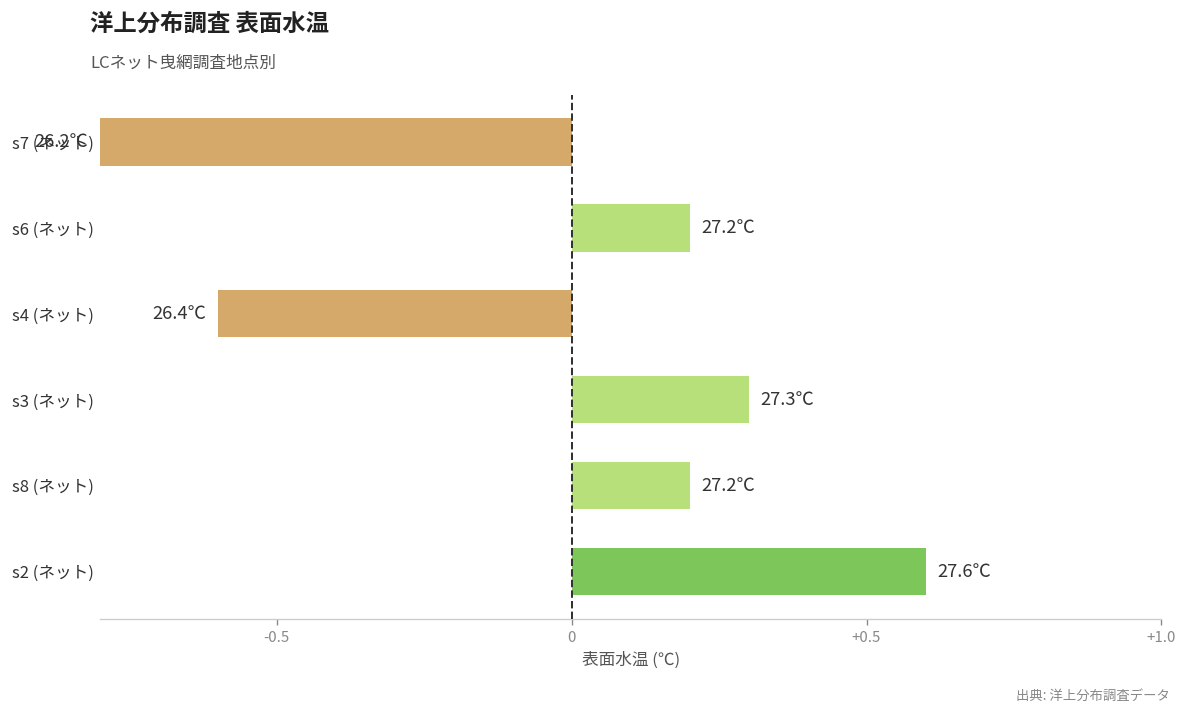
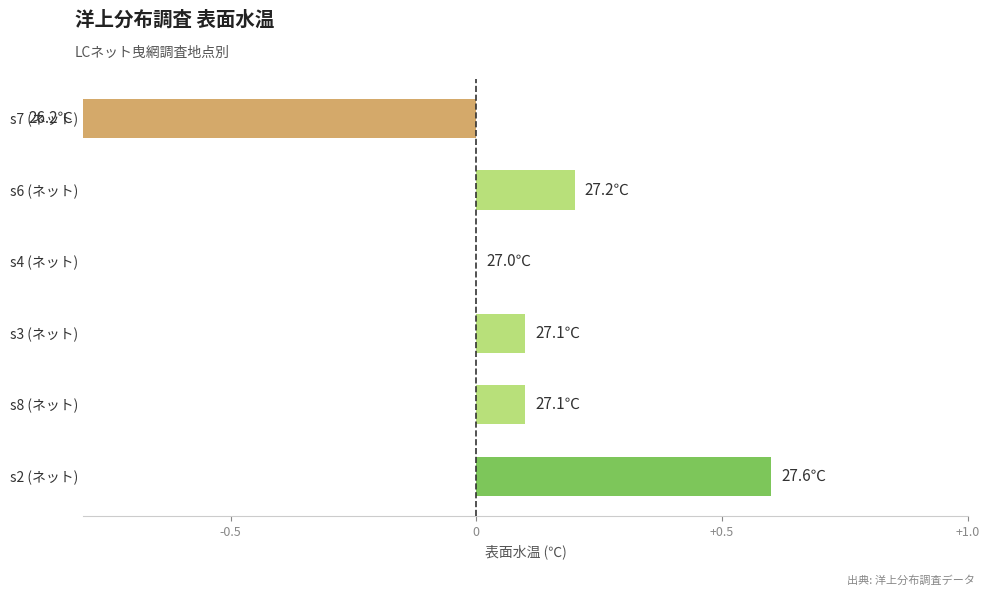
s4 (ネット): 26.4℃ -> 27.0℃
s3 (ネット): 27.3℃ -> 27.1℃
s8 (ネット): 27.2℃ -> 27.1℃
